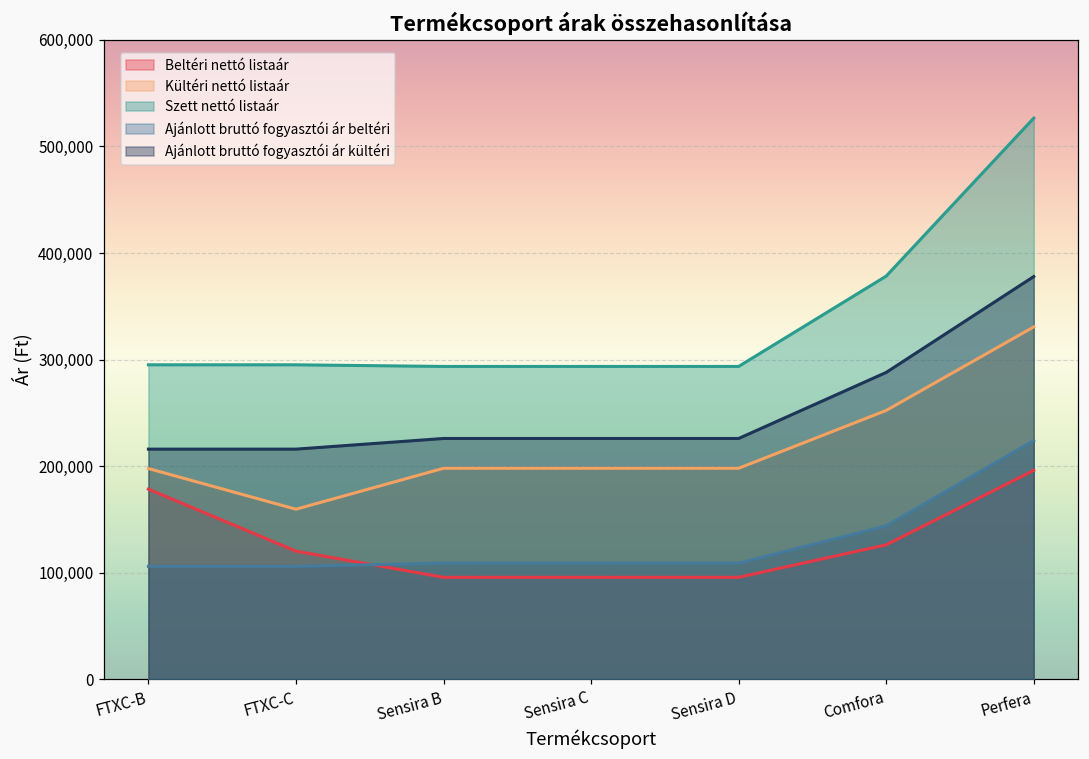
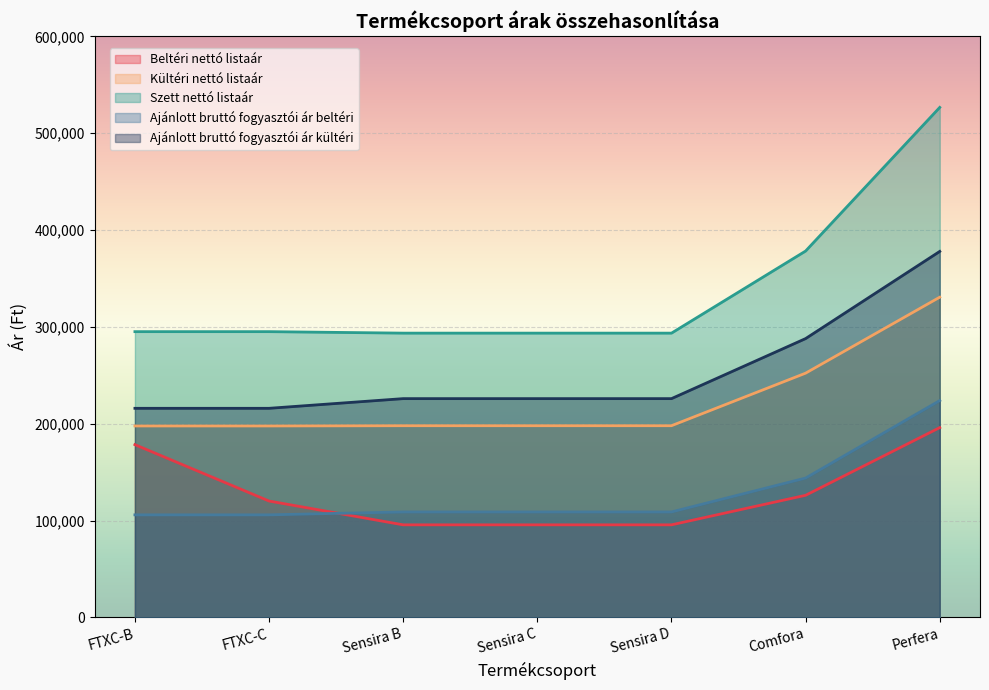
Kültéri nettó listaár, FTXC-C: 160,000 -> 200,000
